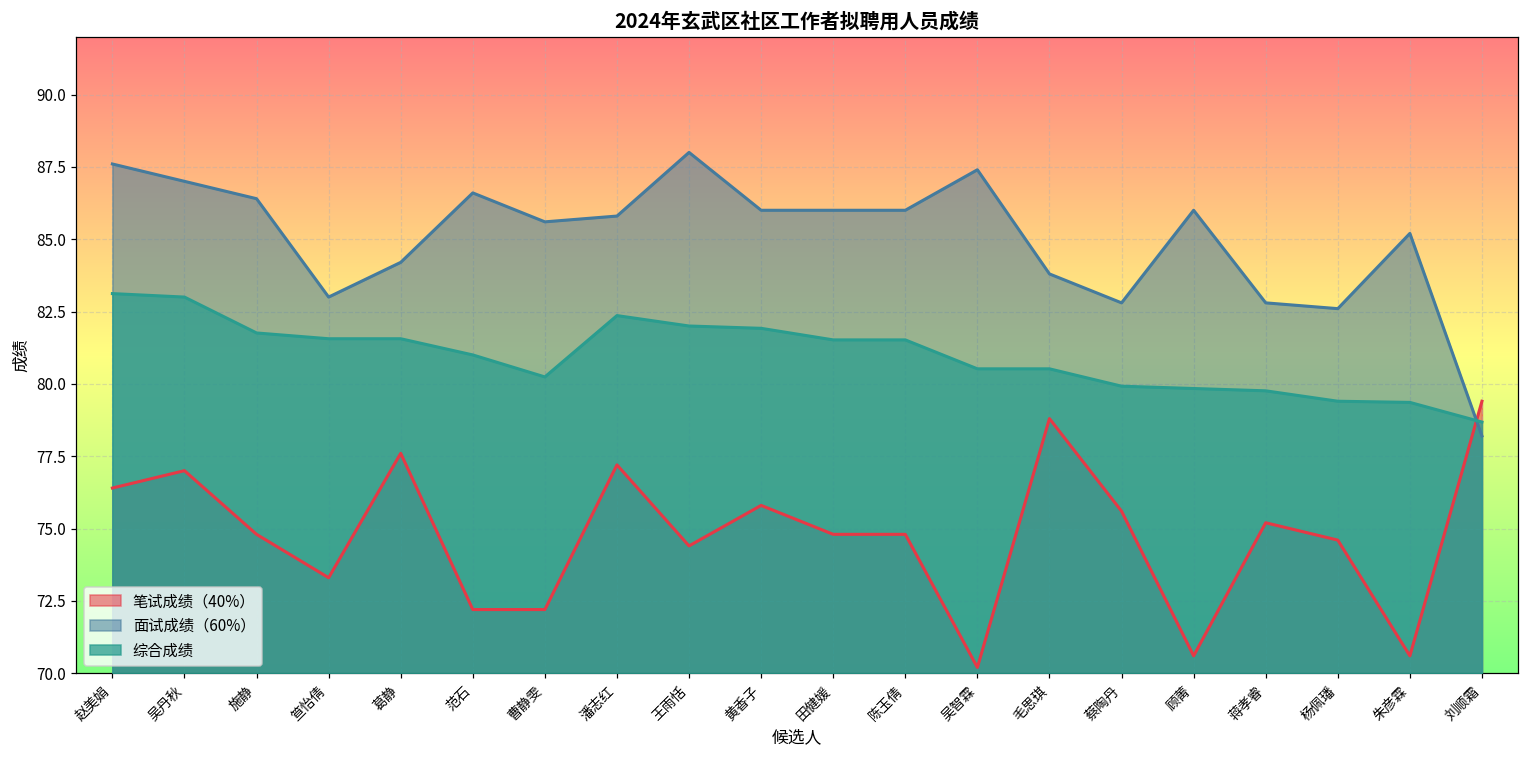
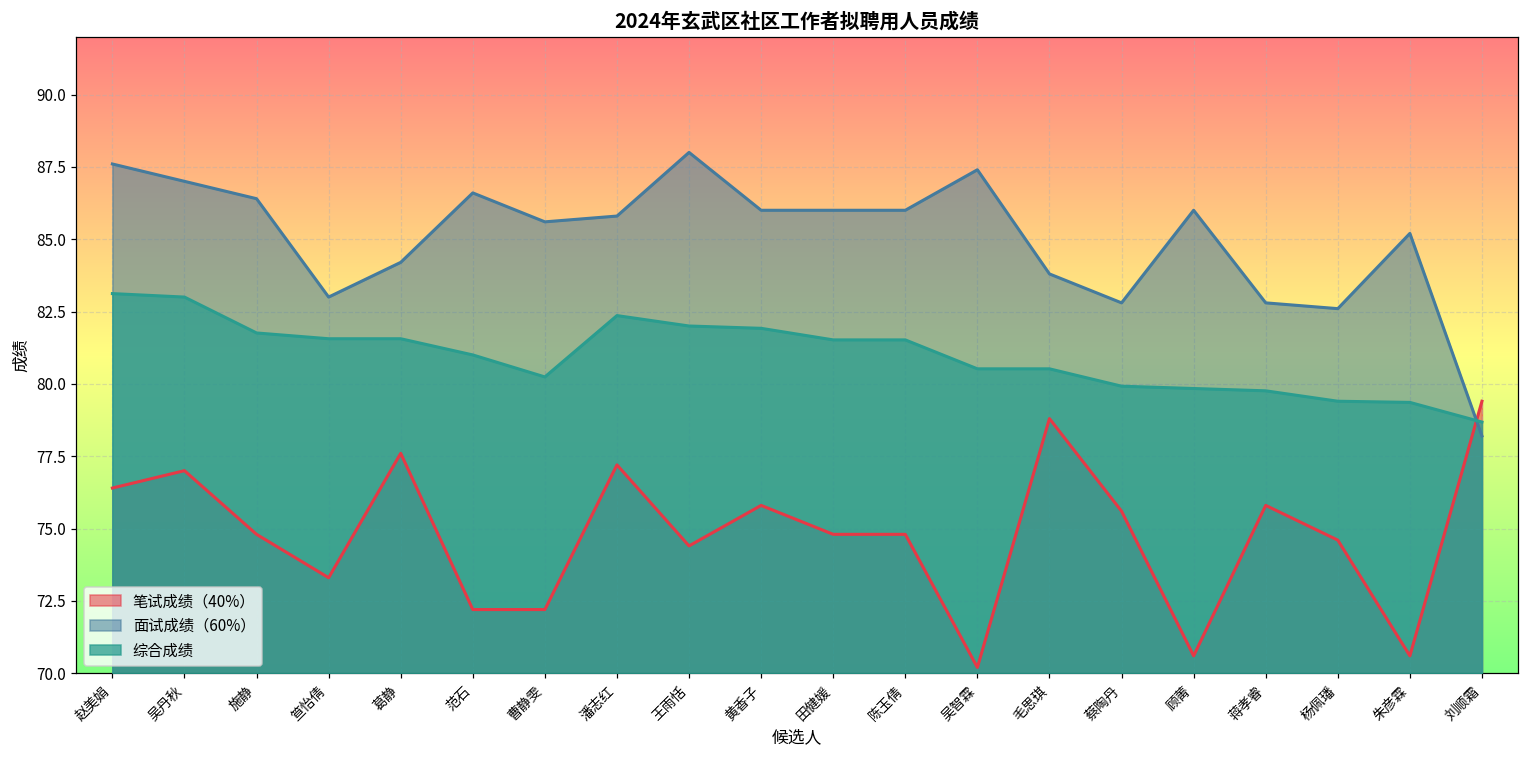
笔试成绩（40%）, 蒋孝睿: 75.2 -> 75.8
